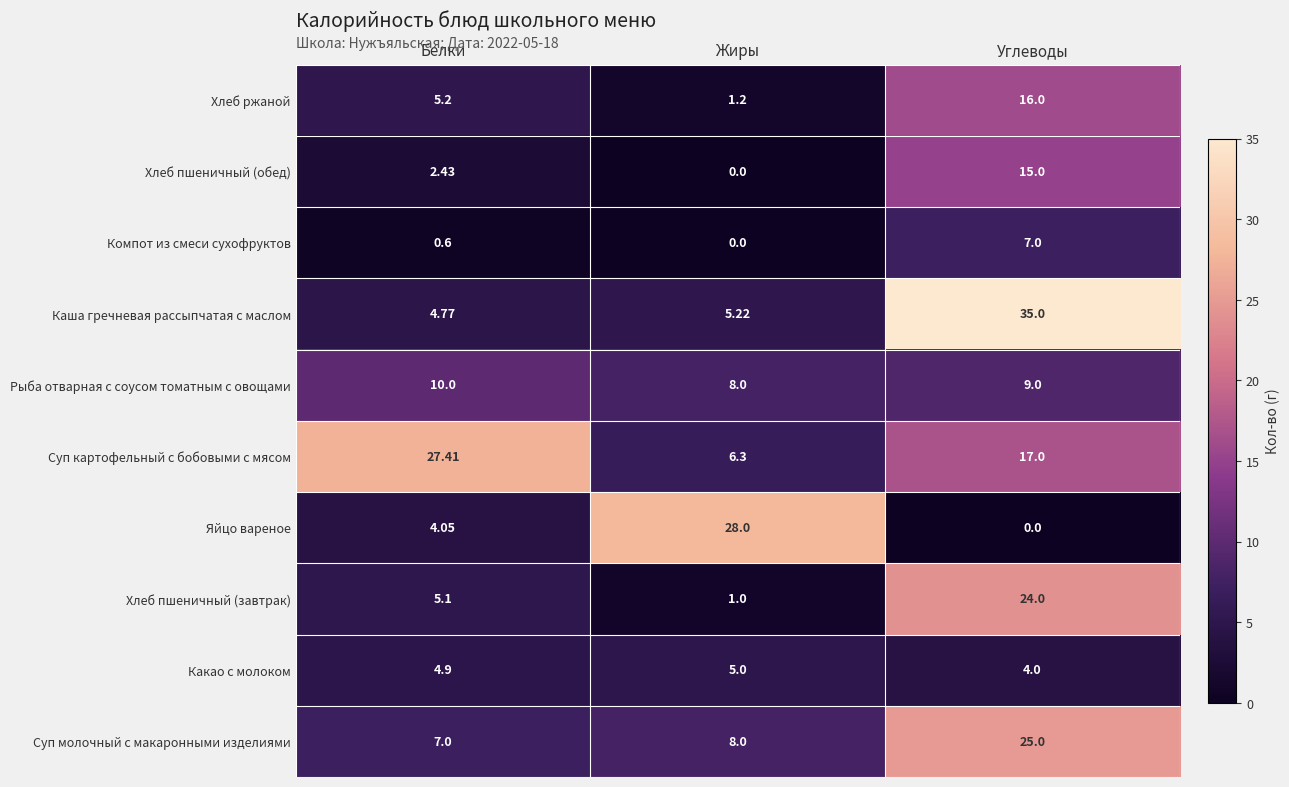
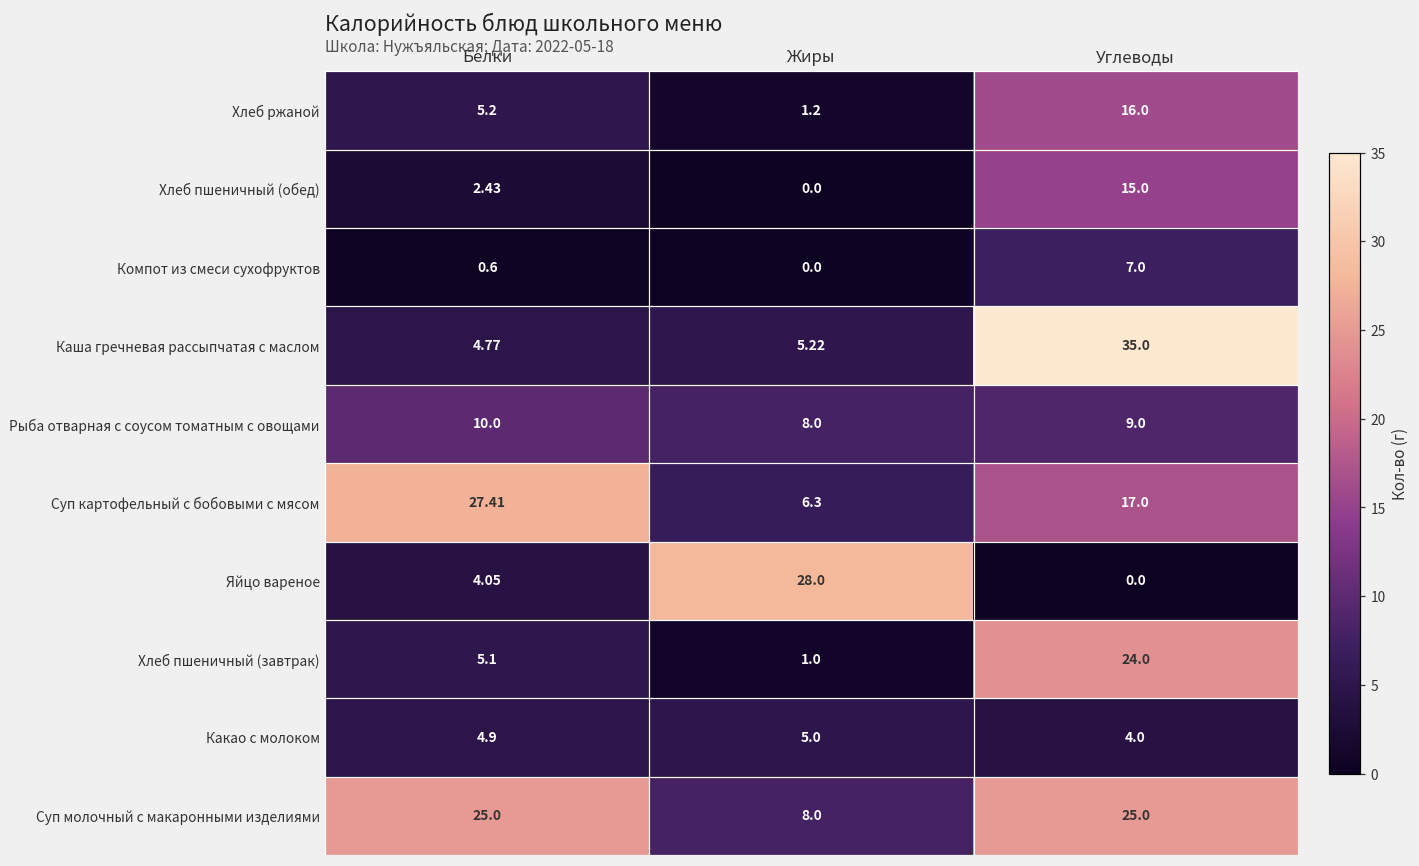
Суп молочный с макаронными изделиями, Белки: 7.0 -> 25.0
